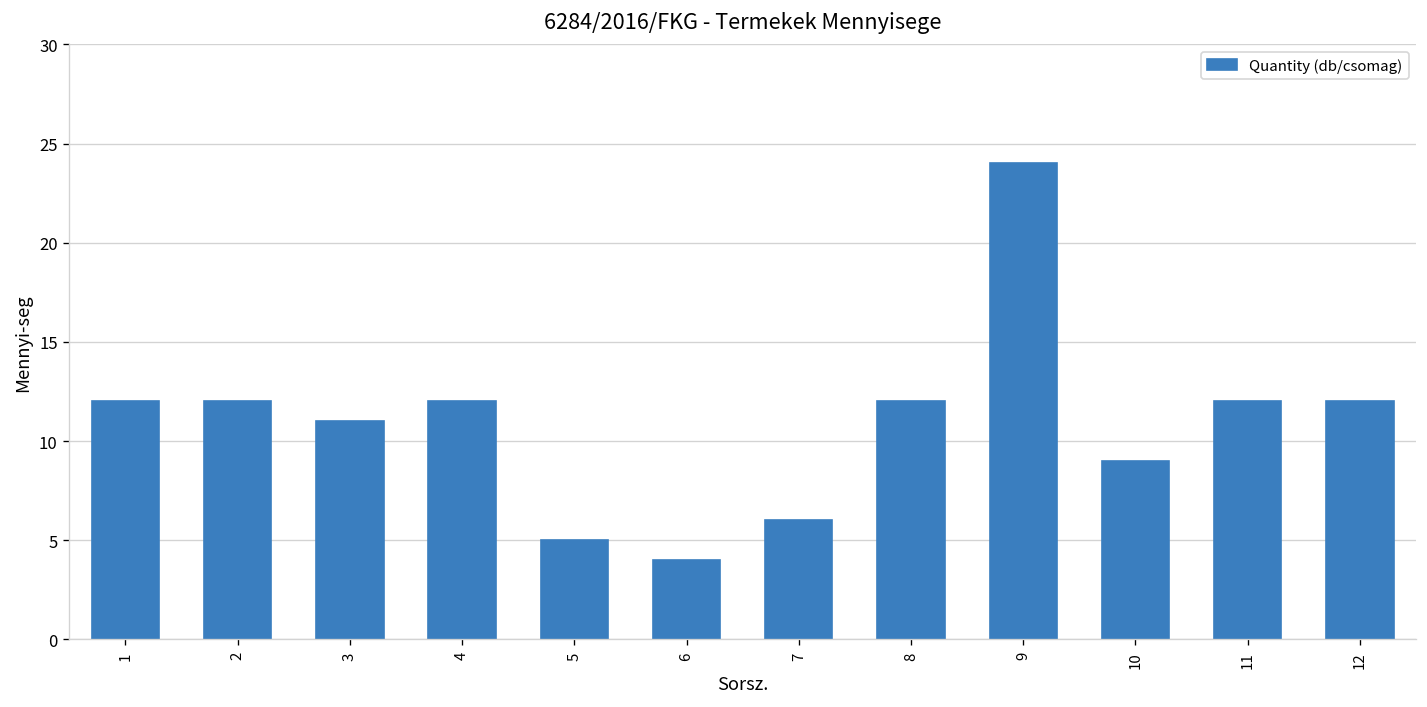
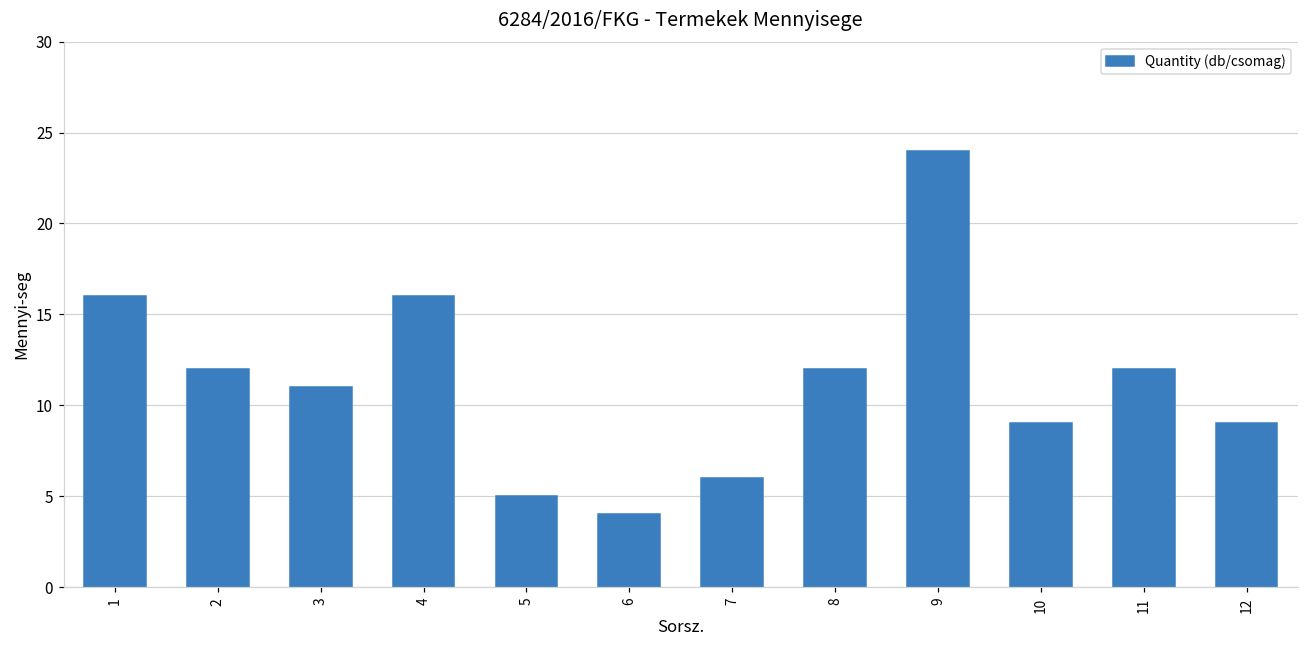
1: 12 -> 16
4: 12 -> 16
12: 12 -> 9
